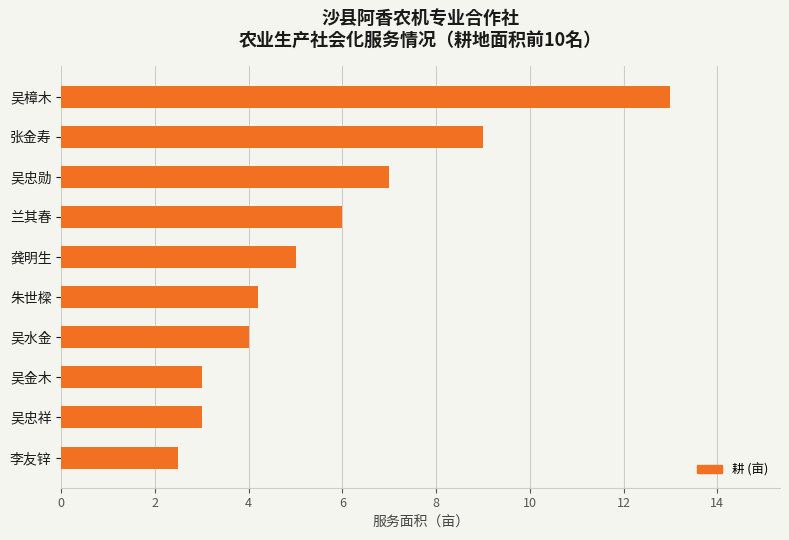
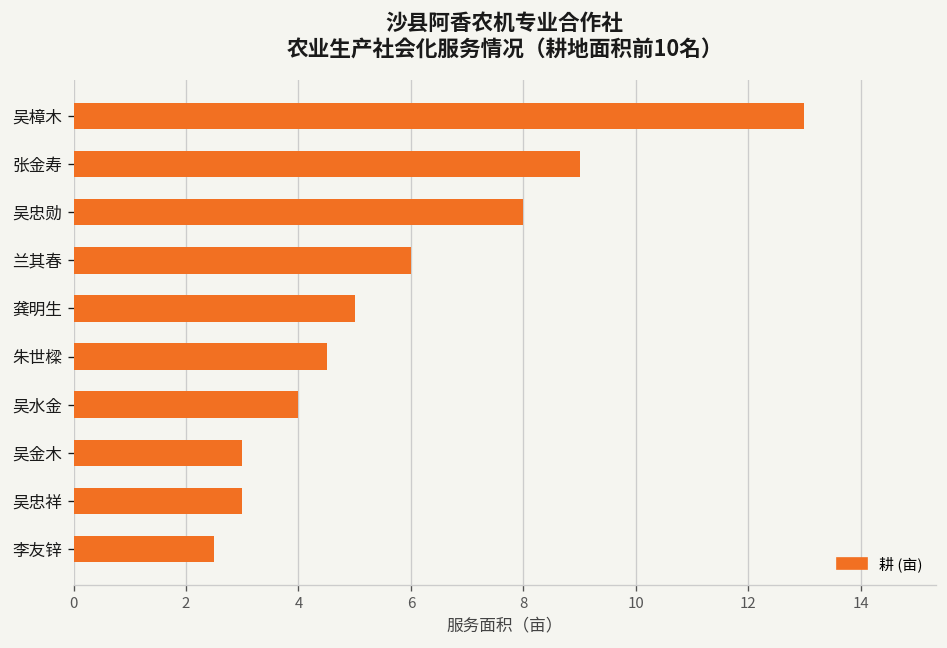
吴忠勋: 7 -> 8
朱世樑: 4.2 -> 4.5
